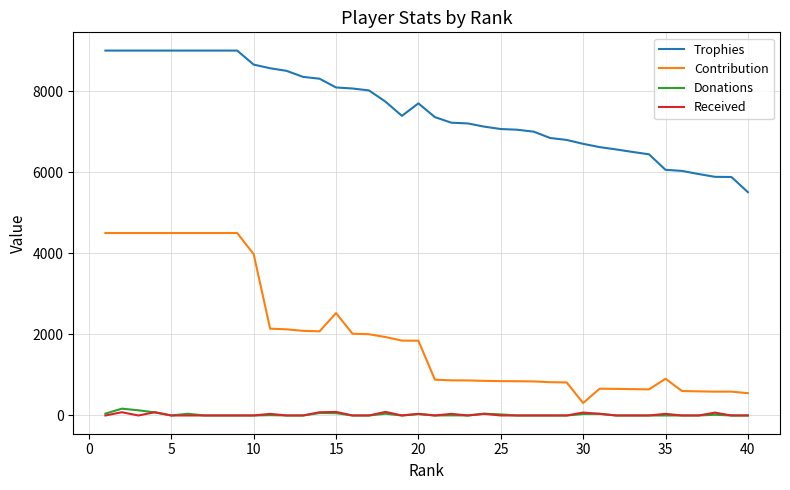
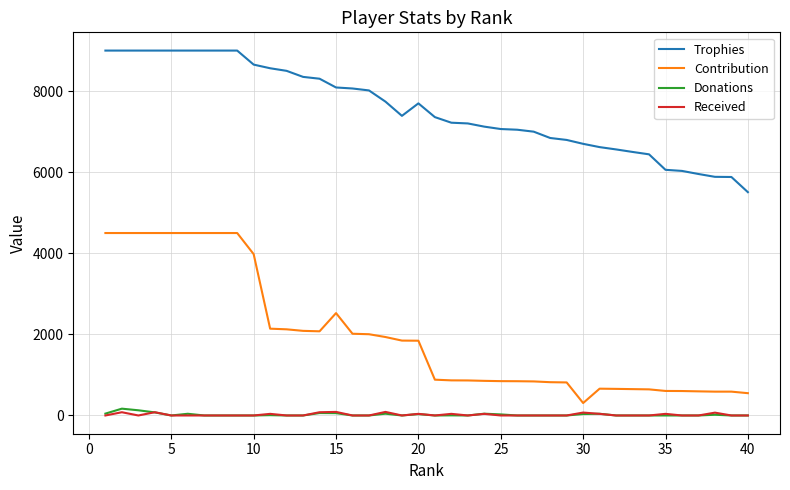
Contribution, 35: 900 -> 600
